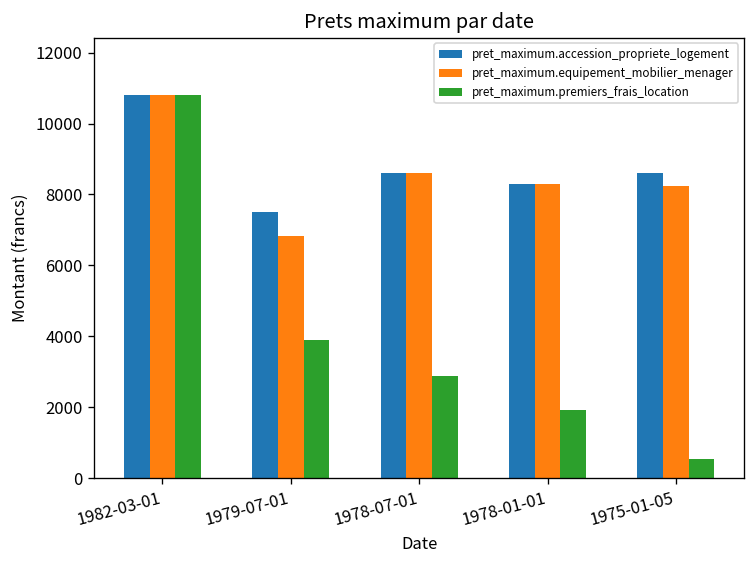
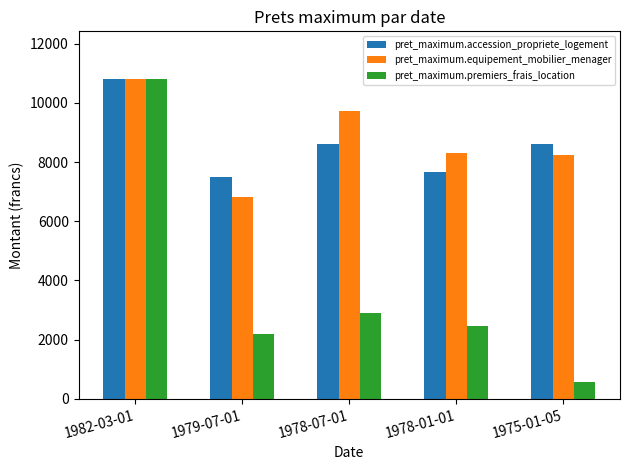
pret_maximum.premiers_frais_location, 1979-07-01: 3900 -> 2200
pret_maximum.equipement_mobilier_menager, 1978-07-01: 8600 -> 9700
pret_maximum.accession_propriete_logement, 1978-01-01: 8300 -> 7700
pret_maximum.premiers_frais_location, 1978-01-01: 1900 -> 2500
